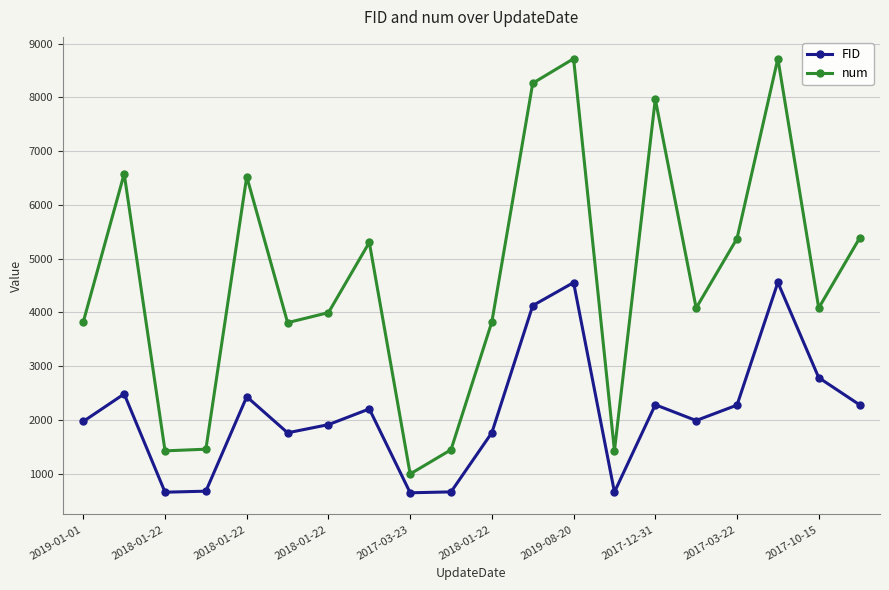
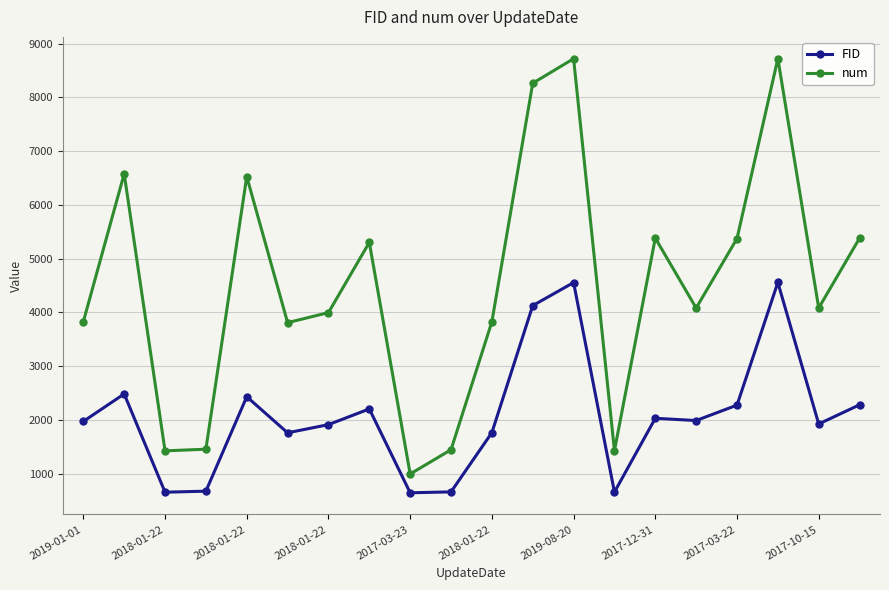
FID, 2017-12-31: 2300 -> 2000
num, 2017-12-31: 8000 -> 5400
FID, 2017-10-15: 2800 -> 1900
